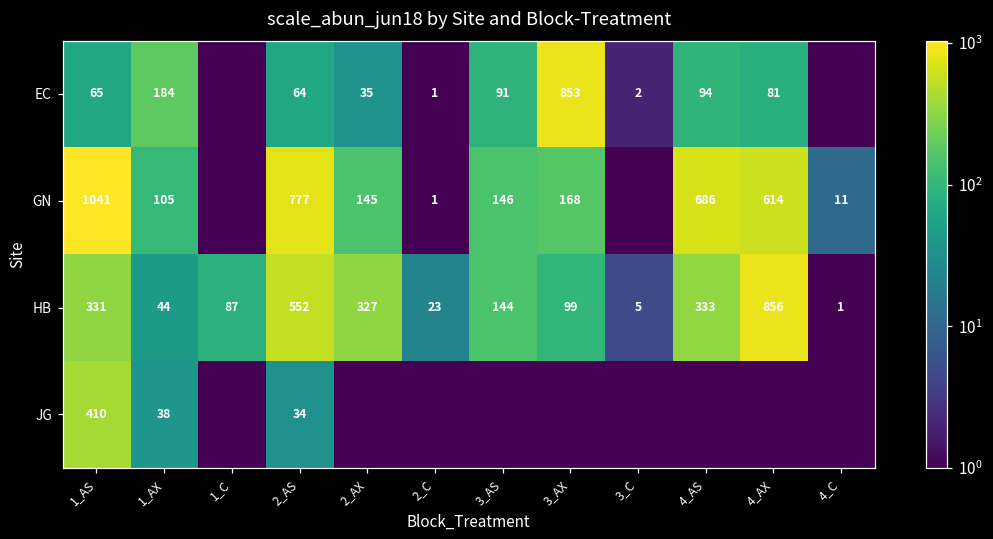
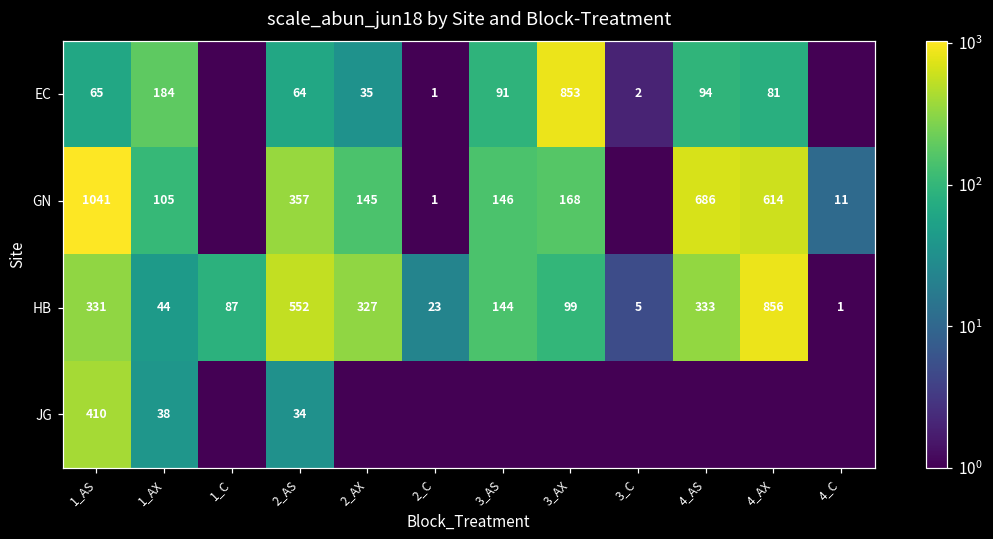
GN, 2_AS: 777 -> 357
